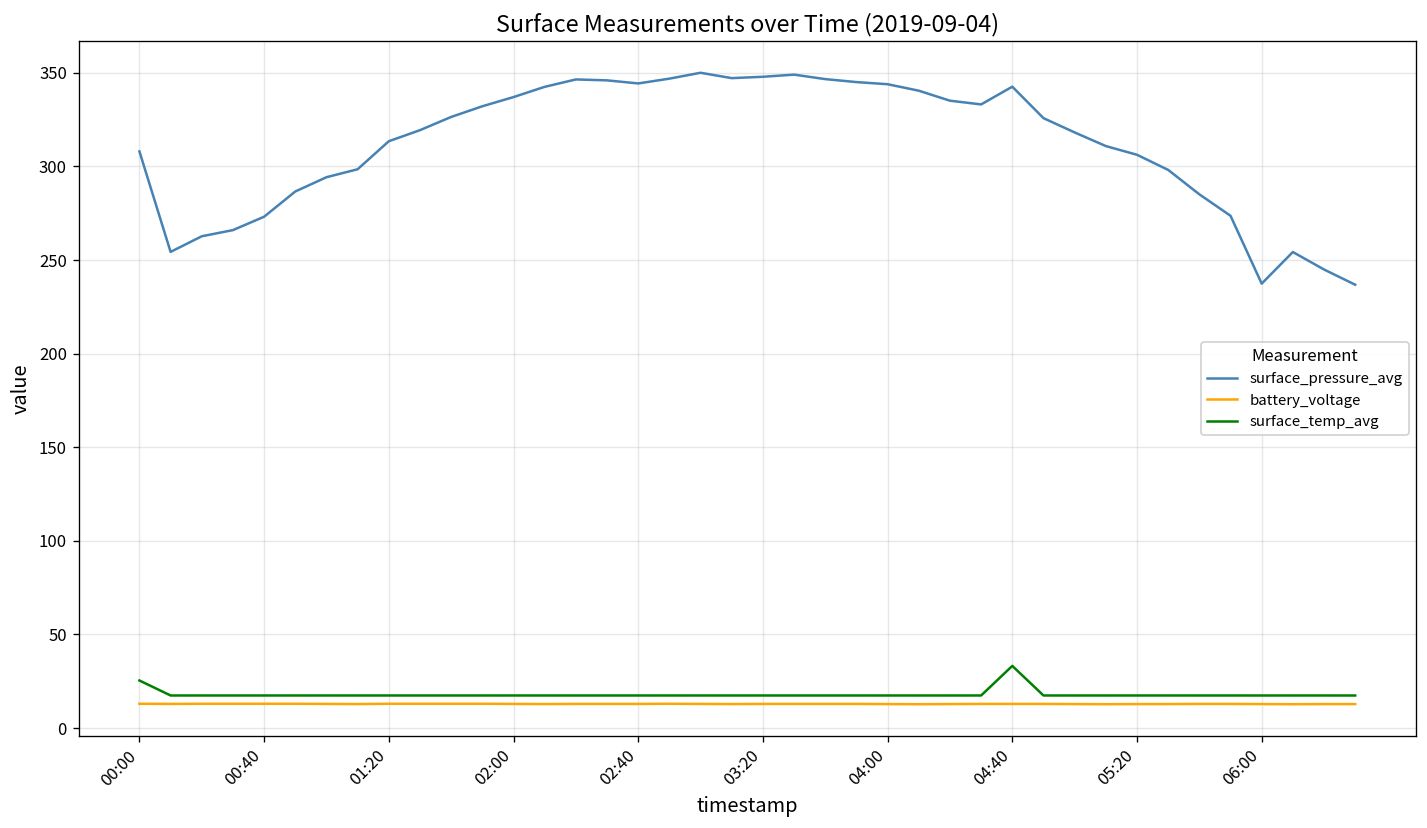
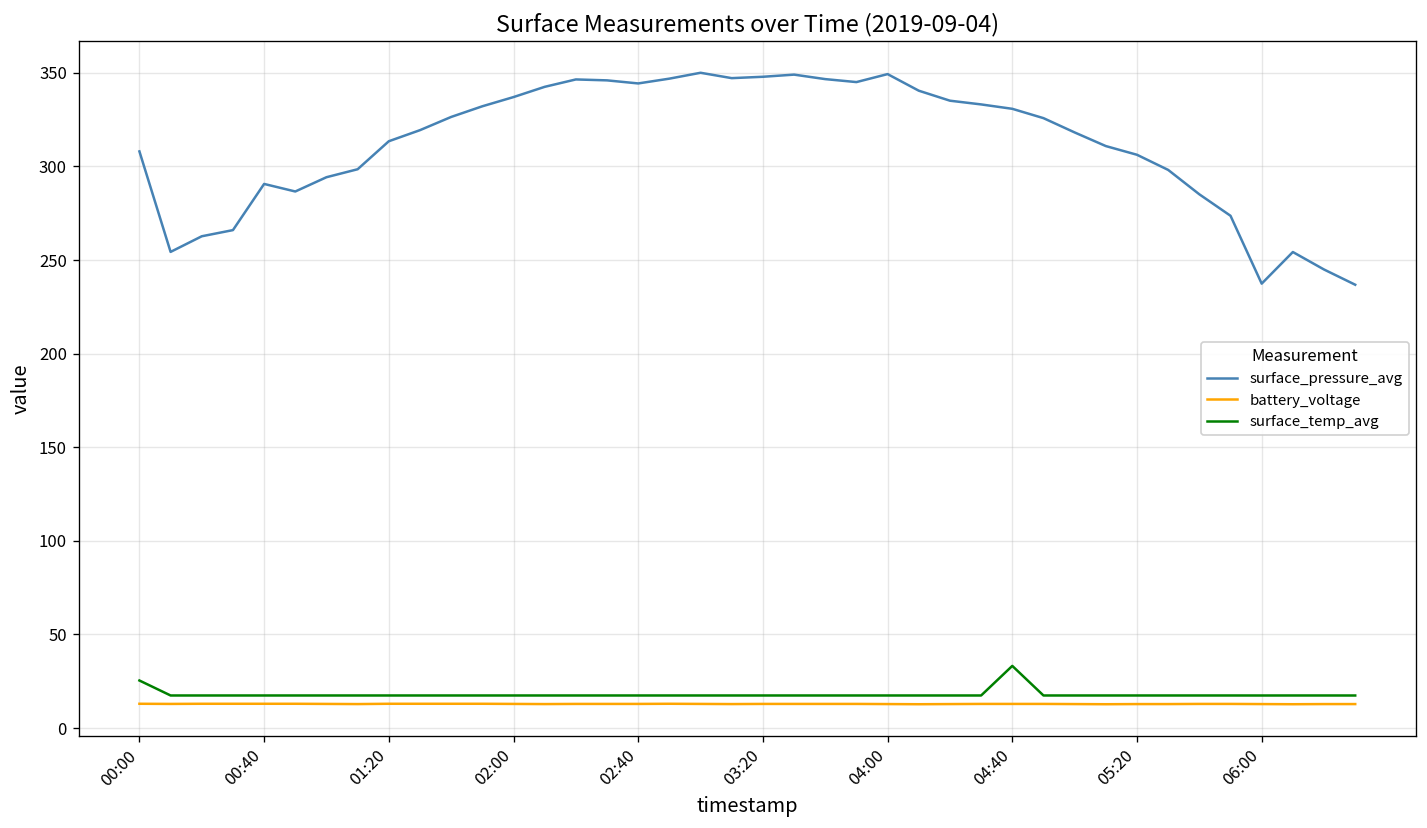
surface_pressure_avg, 00:40: 273 -> 291
surface_pressure_avg, 04:00: 344 -> 349
surface_pressure_avg, 04:40: 343 -> 331
